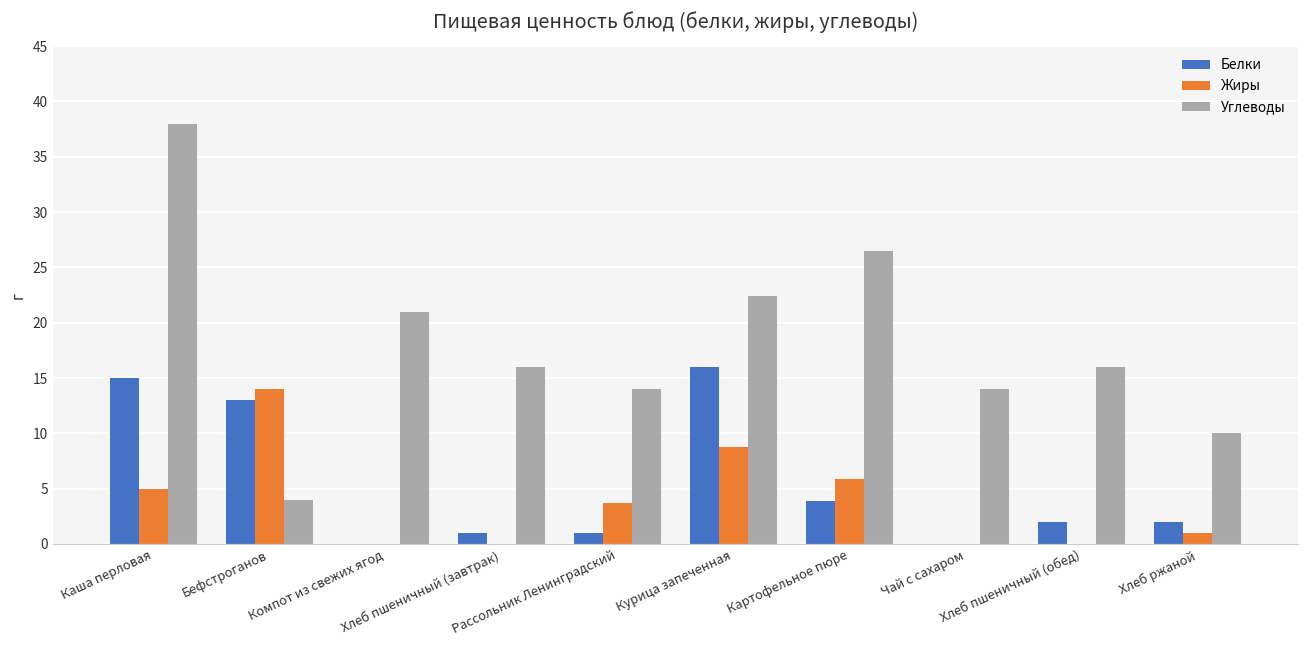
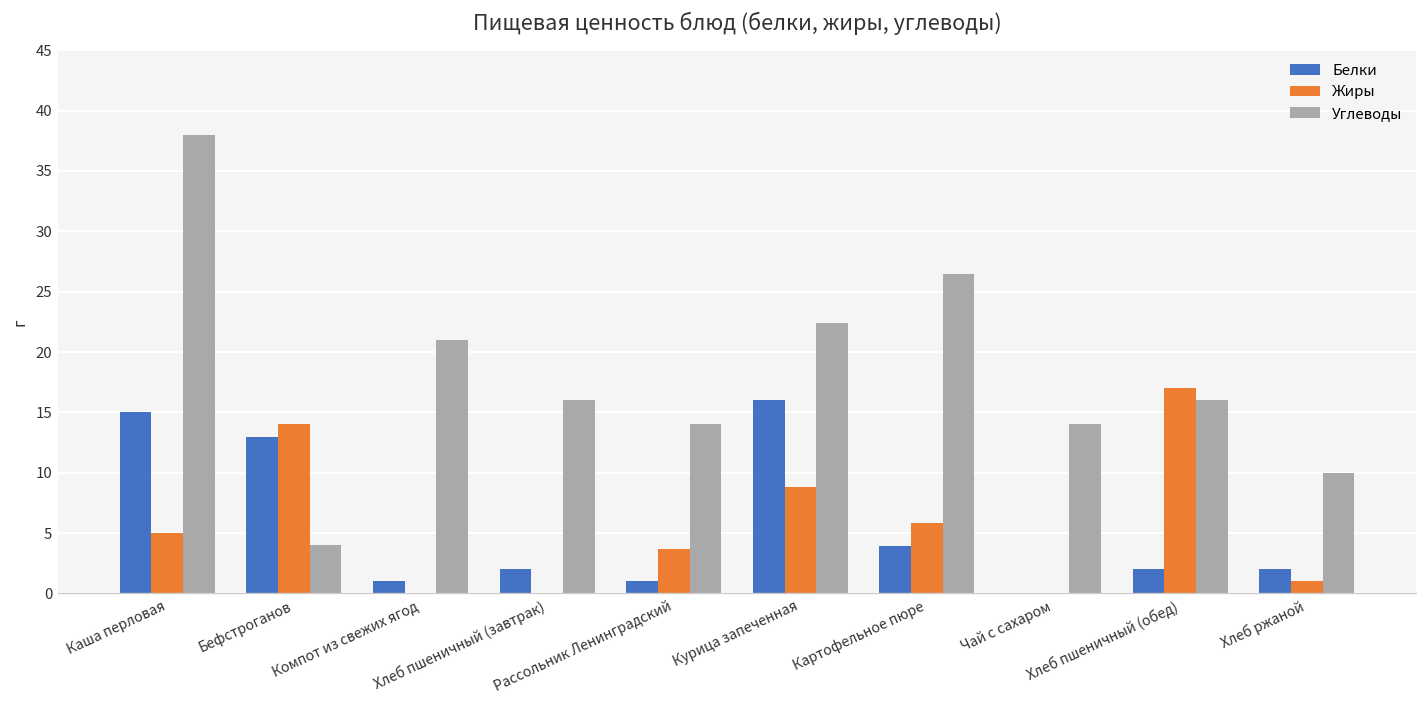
Белки, Компот из свежих ягод: 0 -> 1
Белки, Хлеб пшеничный (завтрак): 1 -> 2
Жиры, Хлеб пшеничный (обед): 0 -> 17
